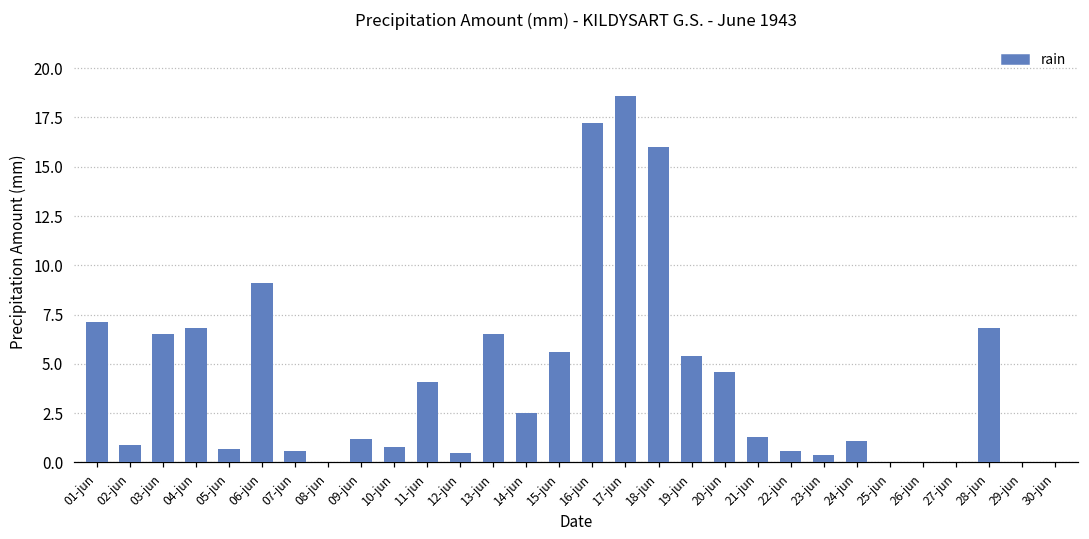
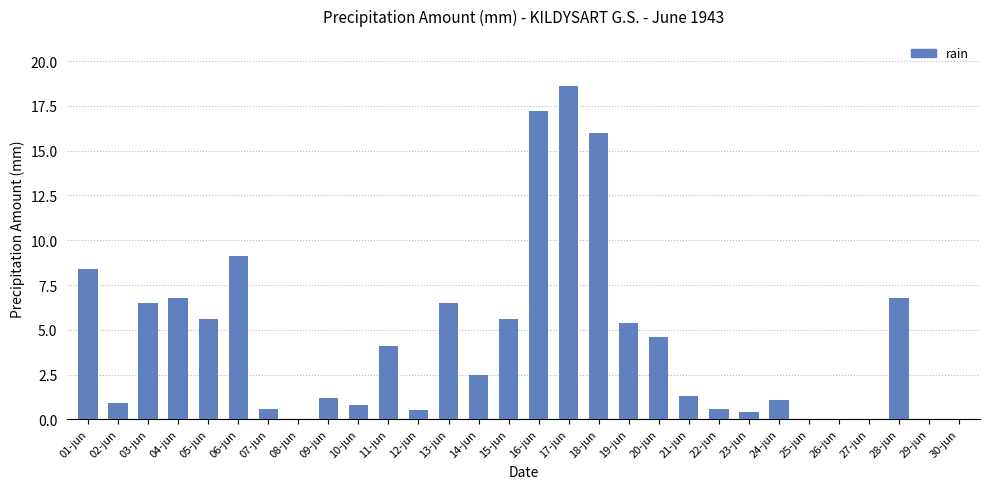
01-jun: 7.1 -> 8.4
05-jun: 0.7 -> 5.6
